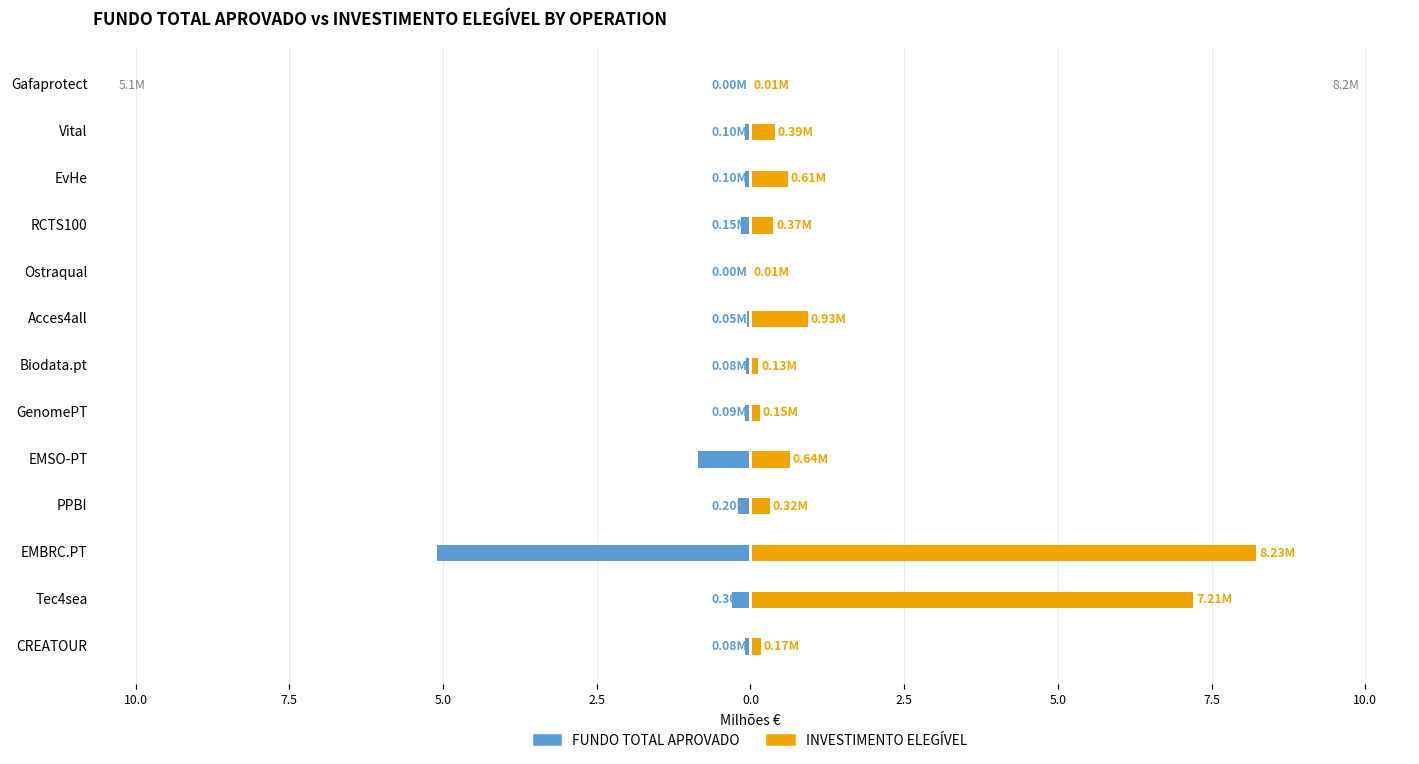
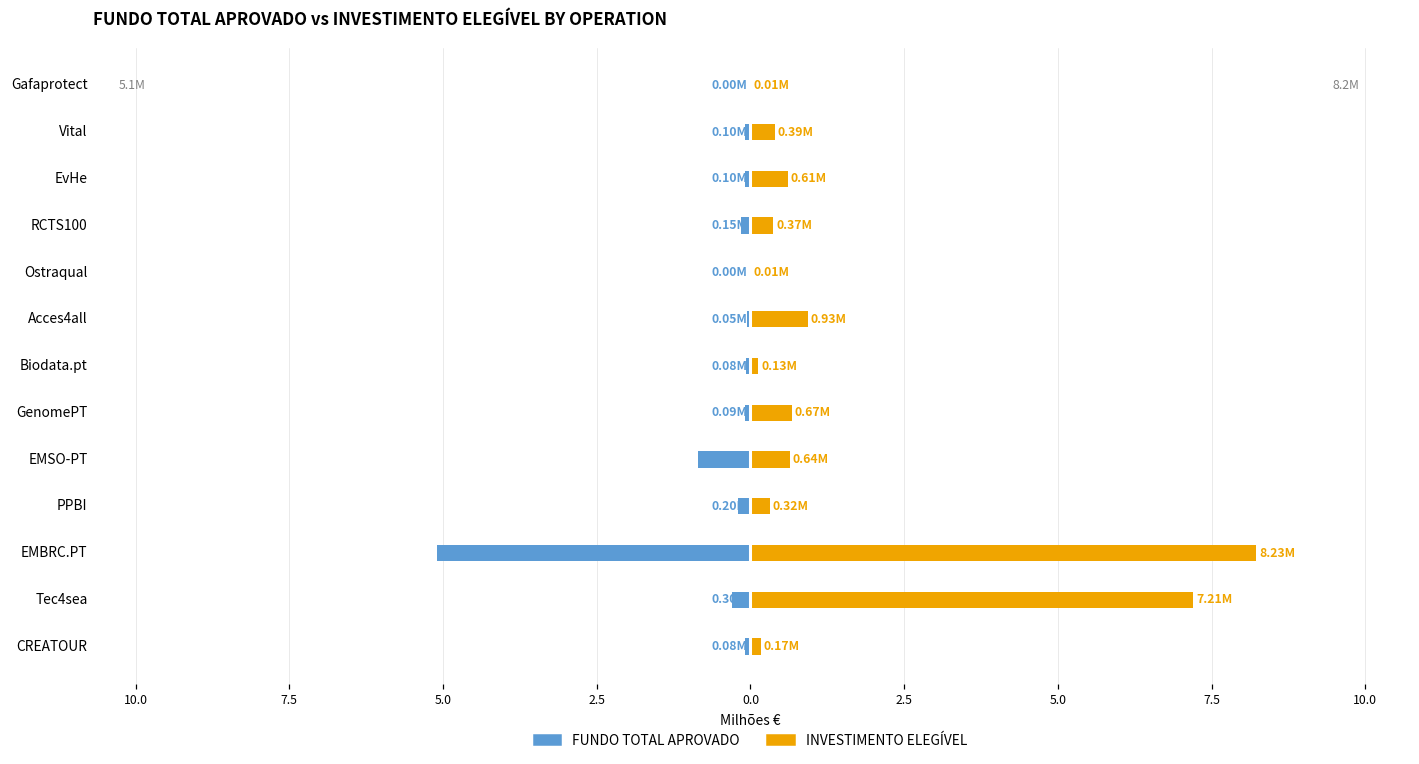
INVESTIMENTO ELEGÍVEL, GenomePT: 0.15M -> 0.67M
